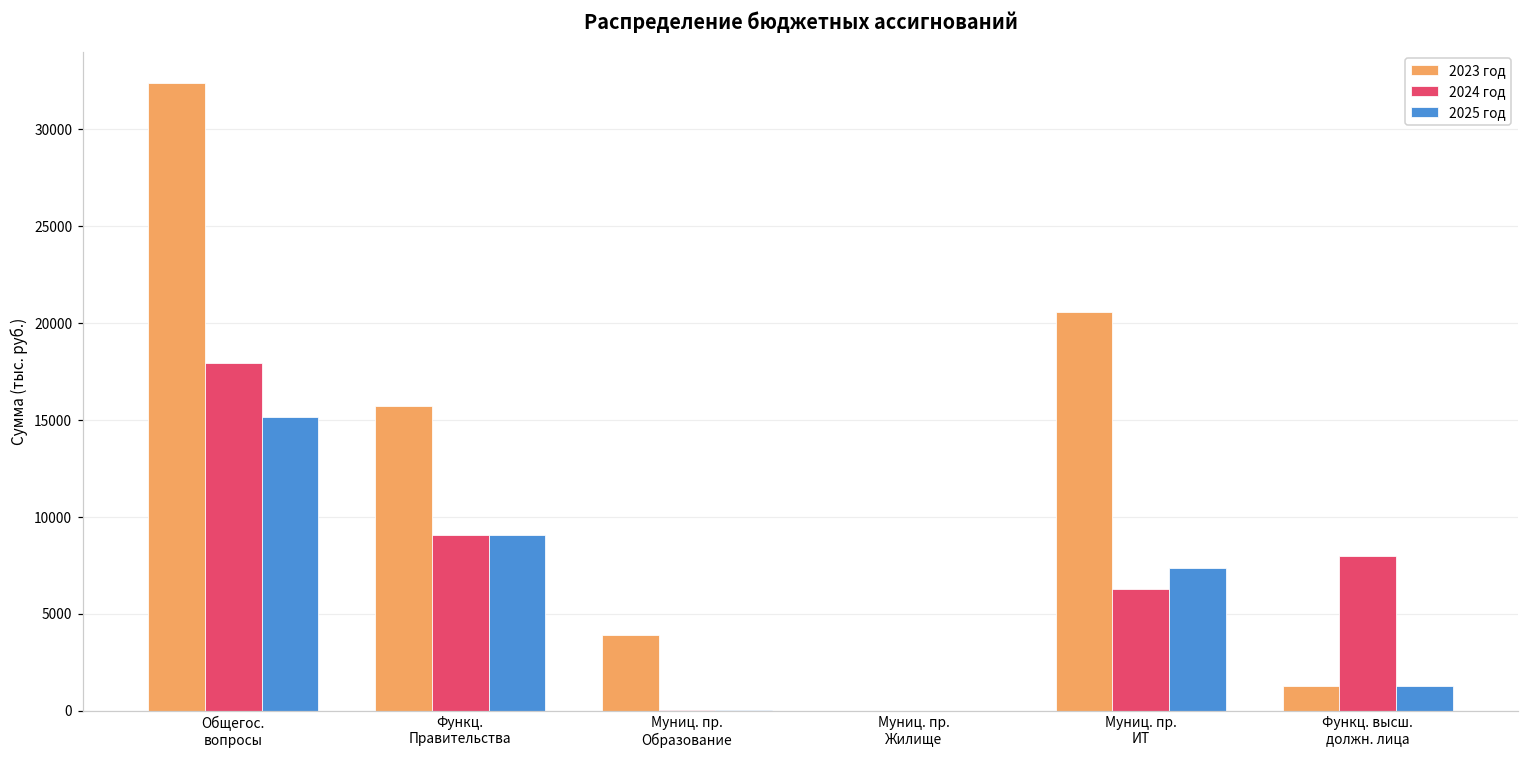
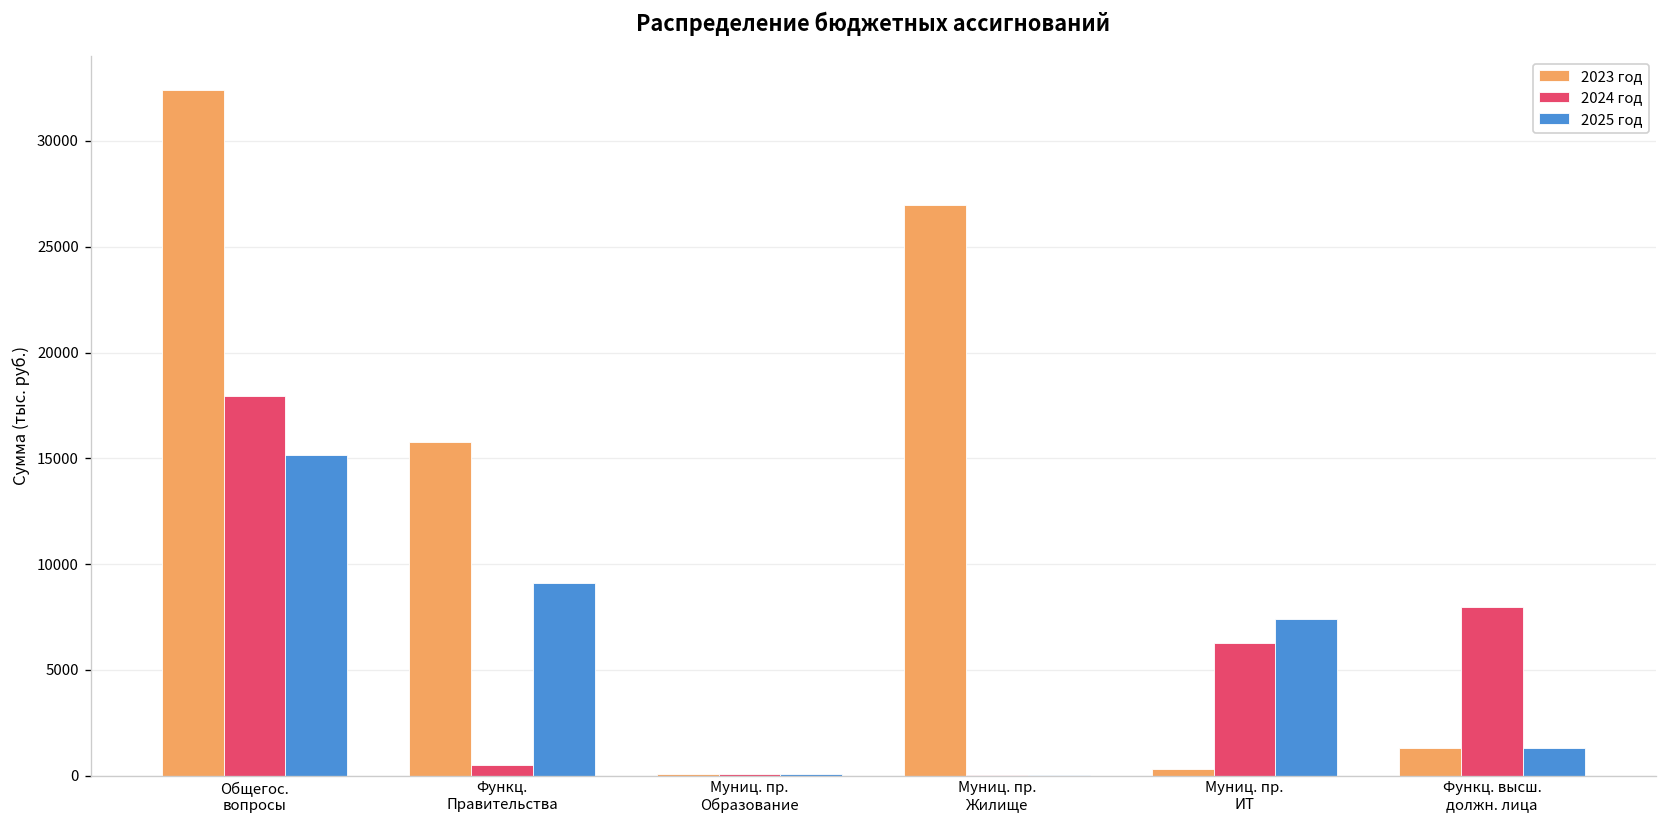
2024 год, Функц. Правительства: 9100 -> 500
2023 год, Муниц. пр. Образование: 3900 -> 100
2023 год, Муниц. пр. Жилище: 0 -> 27000
2023 год, Муниц. пр. ИТ: 20600 -> 300
